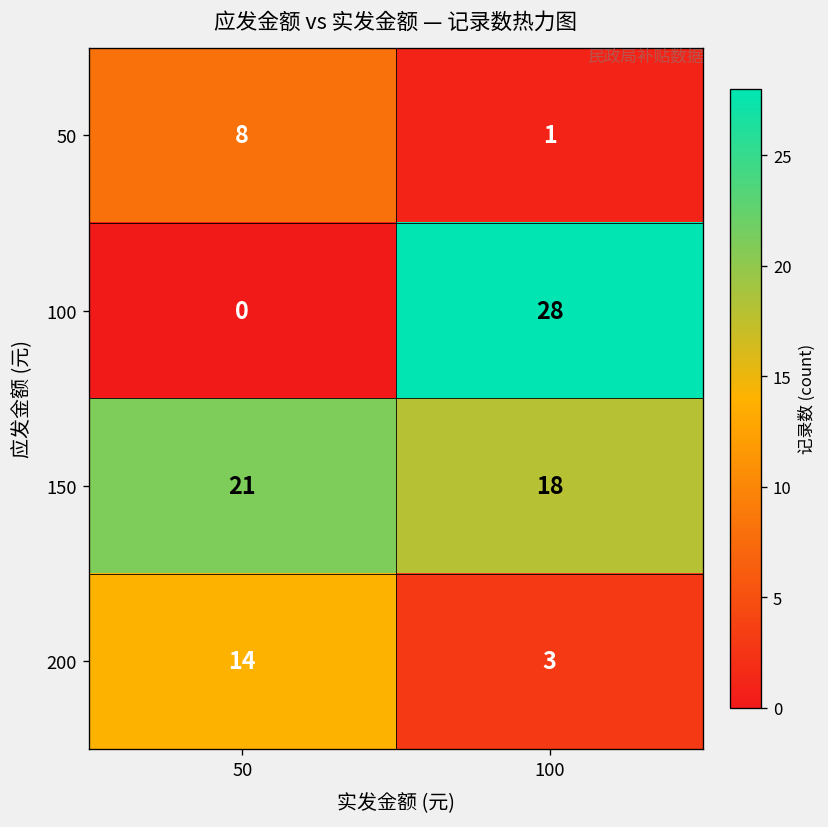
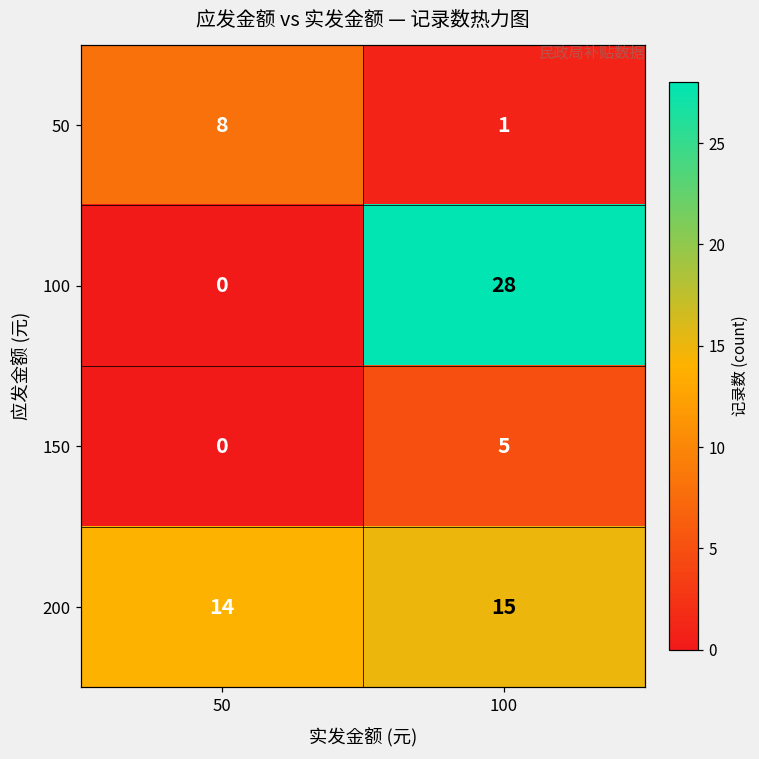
150, 50: 21 -> 0
150, 100: 18 -> 5
200, 100: 3 -> 15
